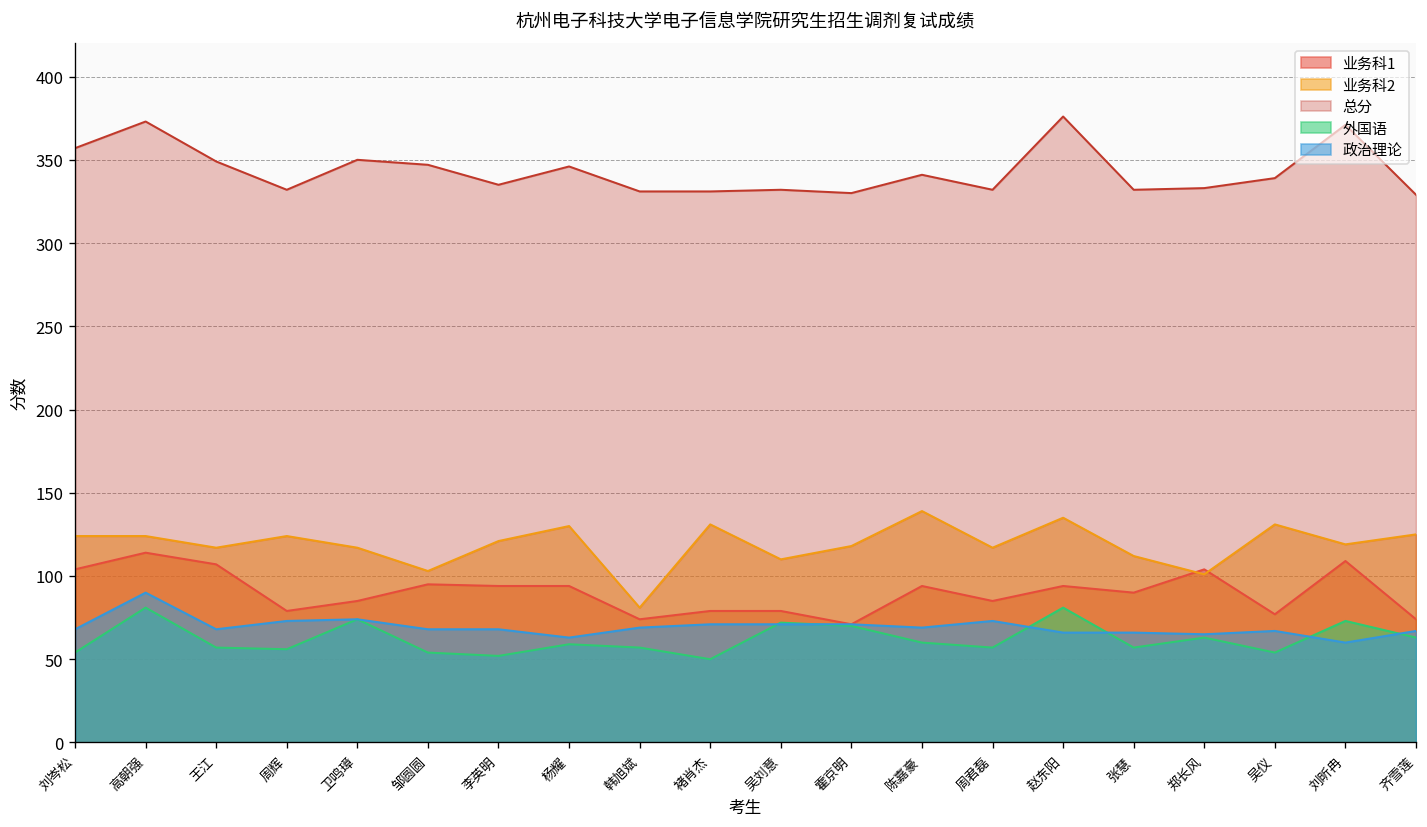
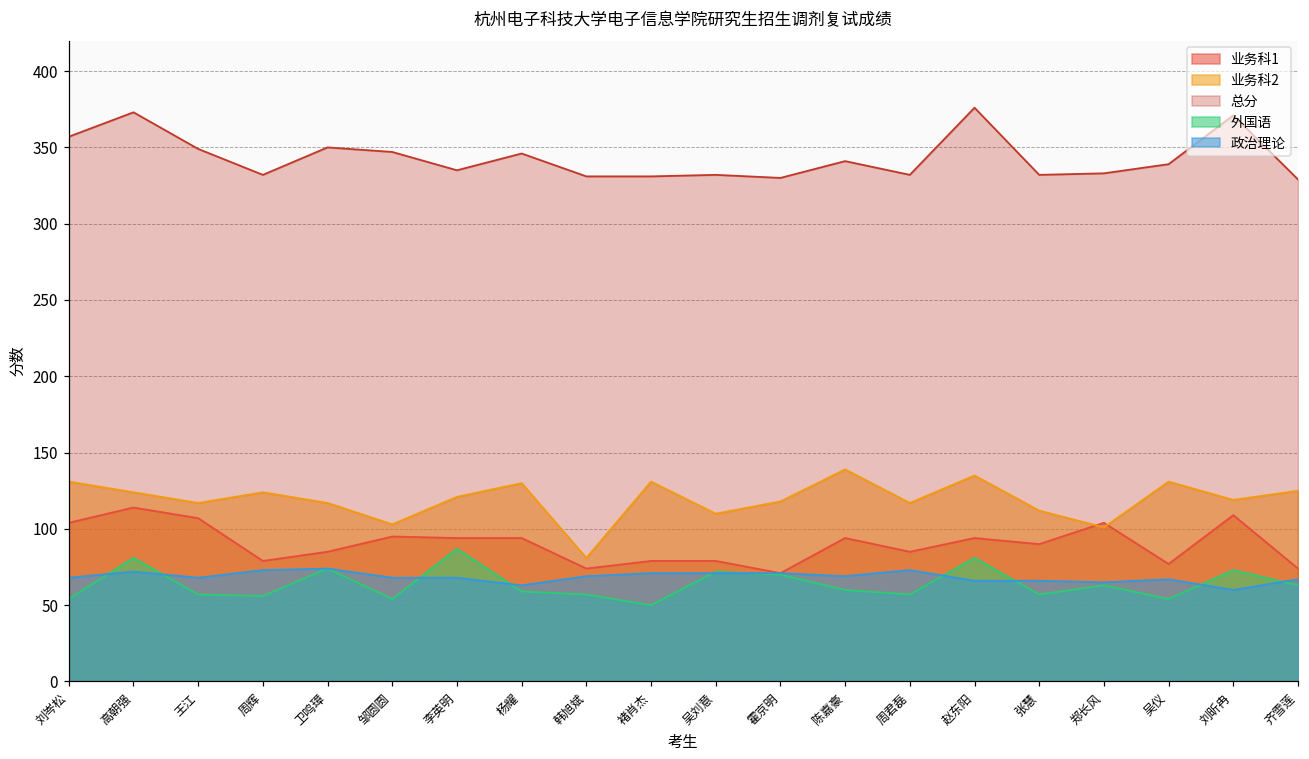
业务科2, 刘岑松: 124 -> 131
政治理论, 高朝强: 90 -> 72
外国语, 李英明: 52 -> 87
